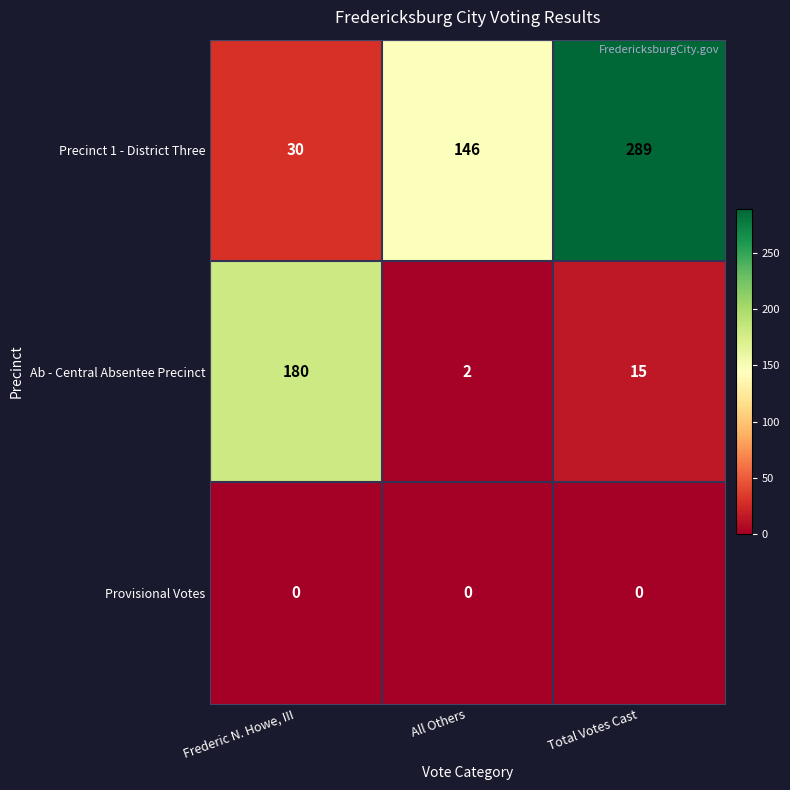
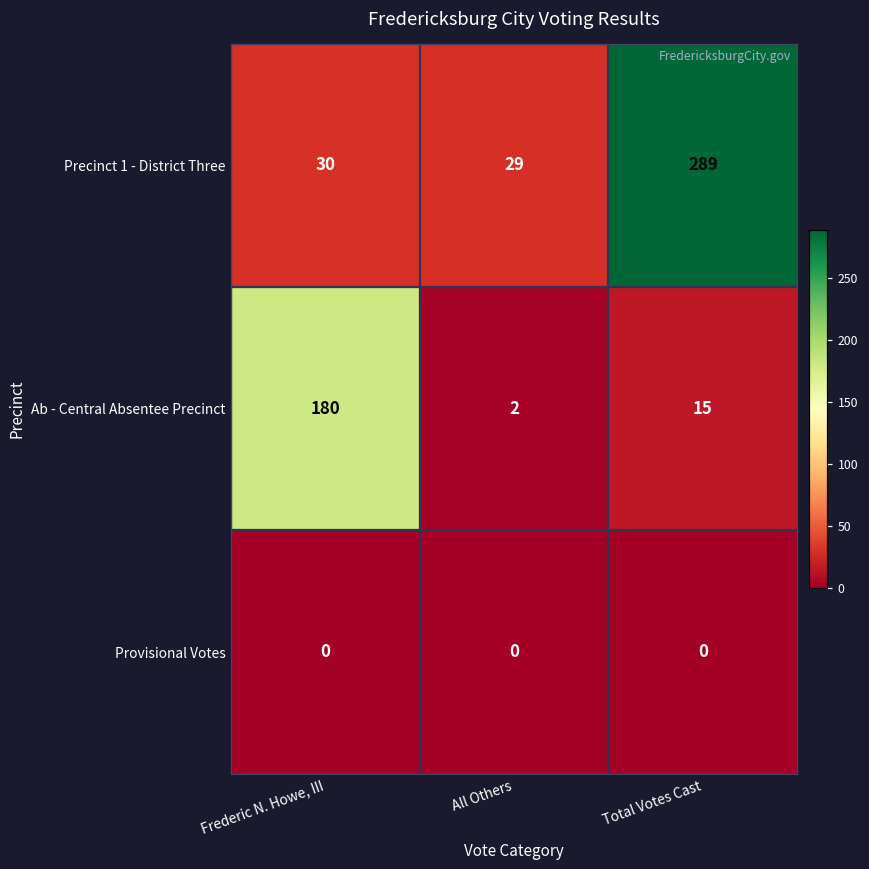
Precinct 1 - District Three, All Others: 146 -> 29
